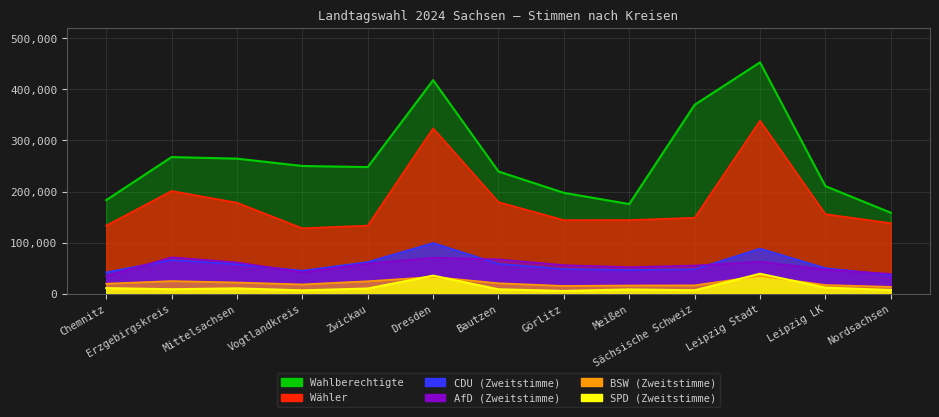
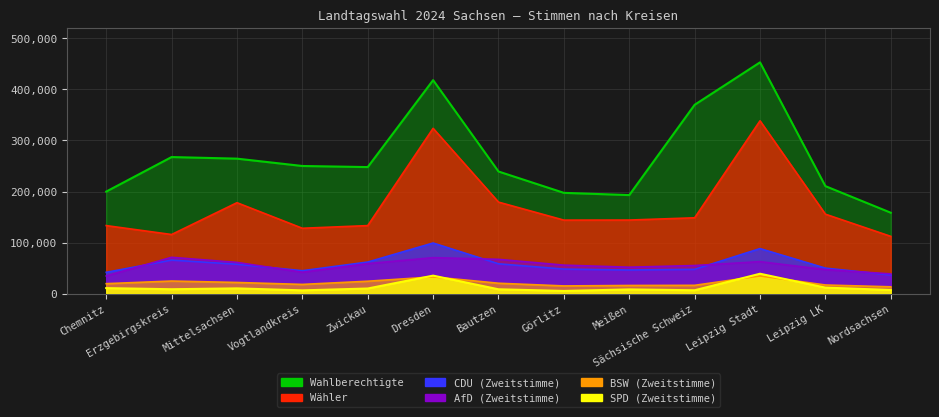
Wahlberechtigte, Chemnitz: 180,000 -> 200,000
Wähler, Erzgebirgskreis: 200,000 -> 120,000
Wahlberechtigte, Meißen: 180,000 -> 190,000
Wähler, Nordsachsen: 140,000 -> 110,000
